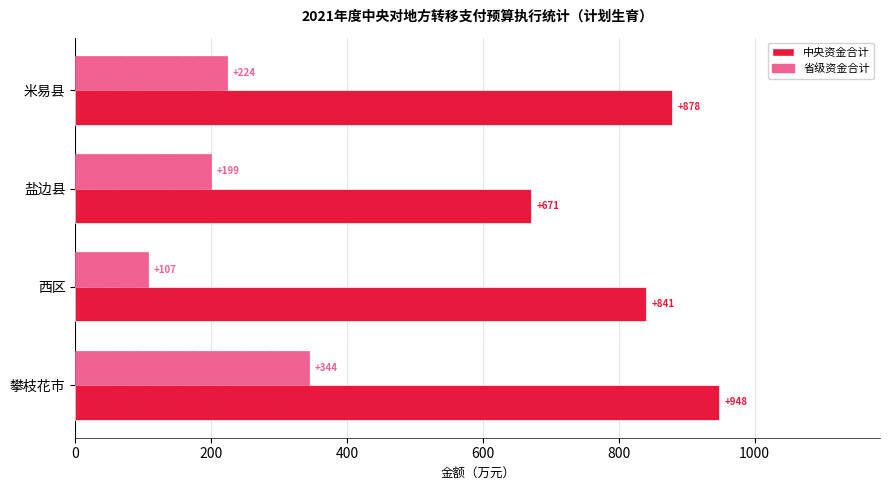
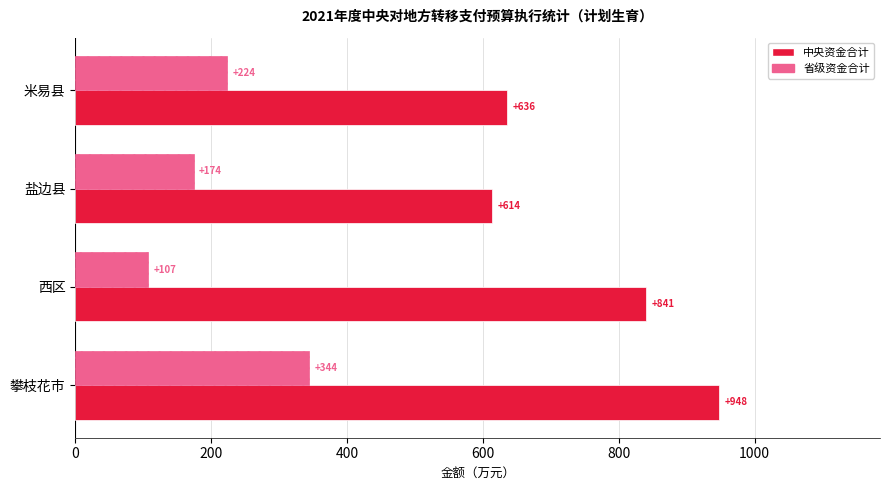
中央资金合计, 米易县: +878 -> +636
省级资金合计, 盐边县: +199 -> +174
中央资金合计, 盐边县: +671 -> +614
